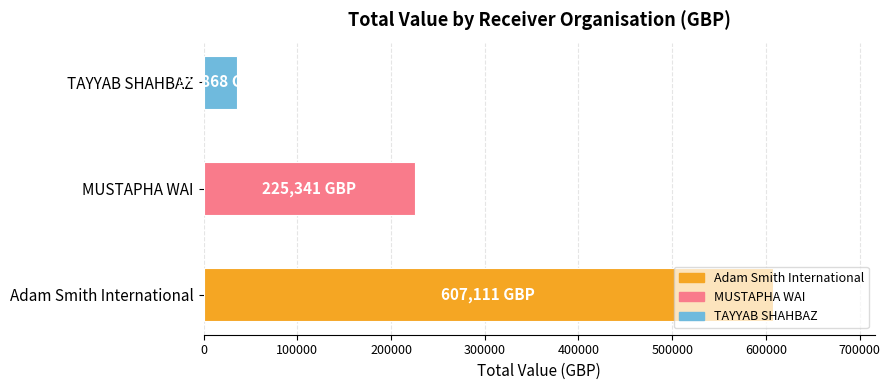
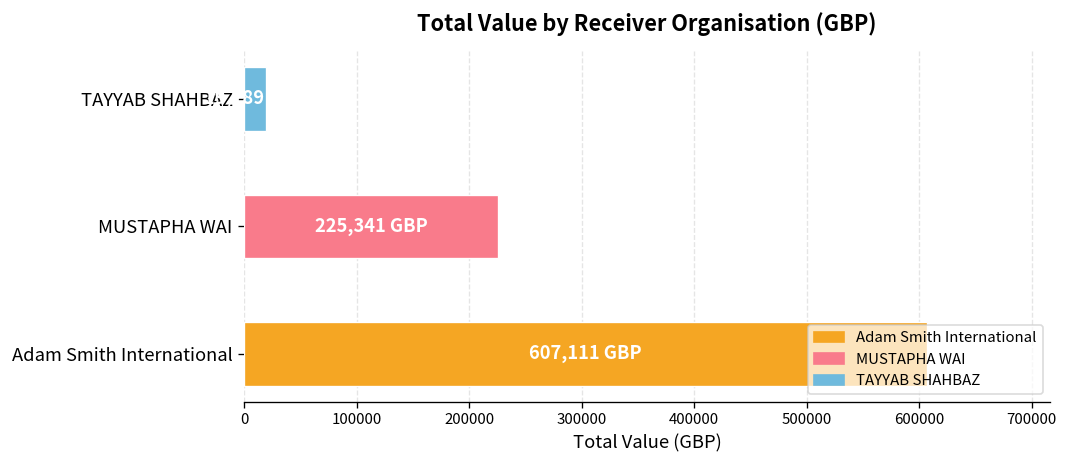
TAYYAB SHAHBAZ: 40000 -> 20000
